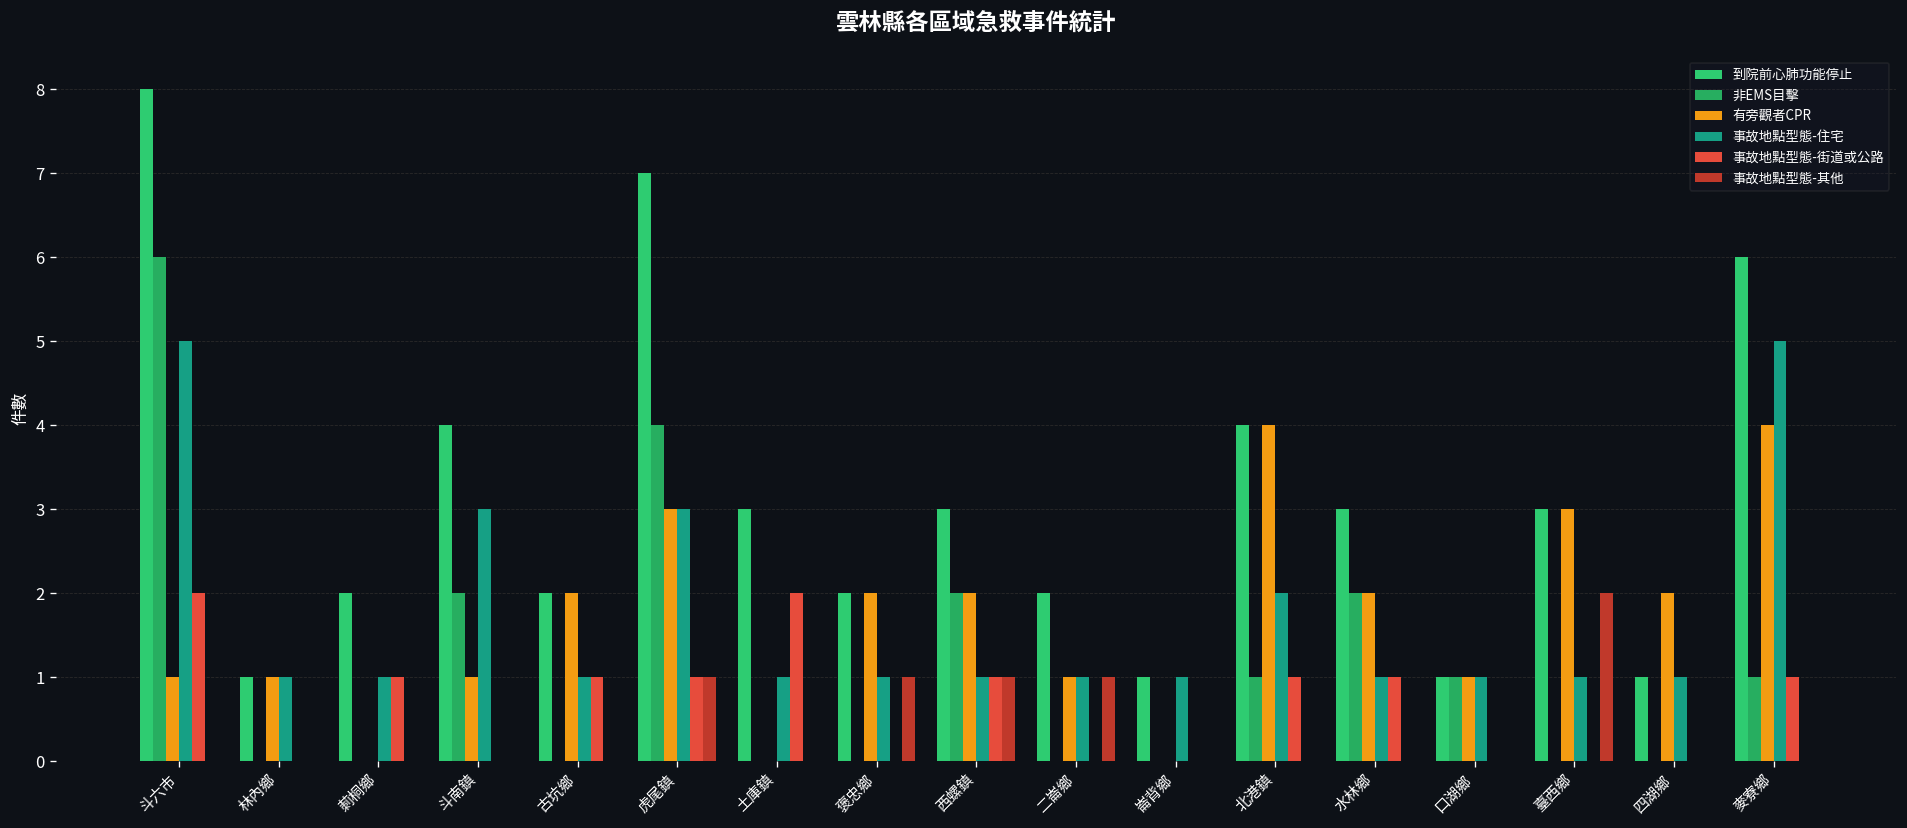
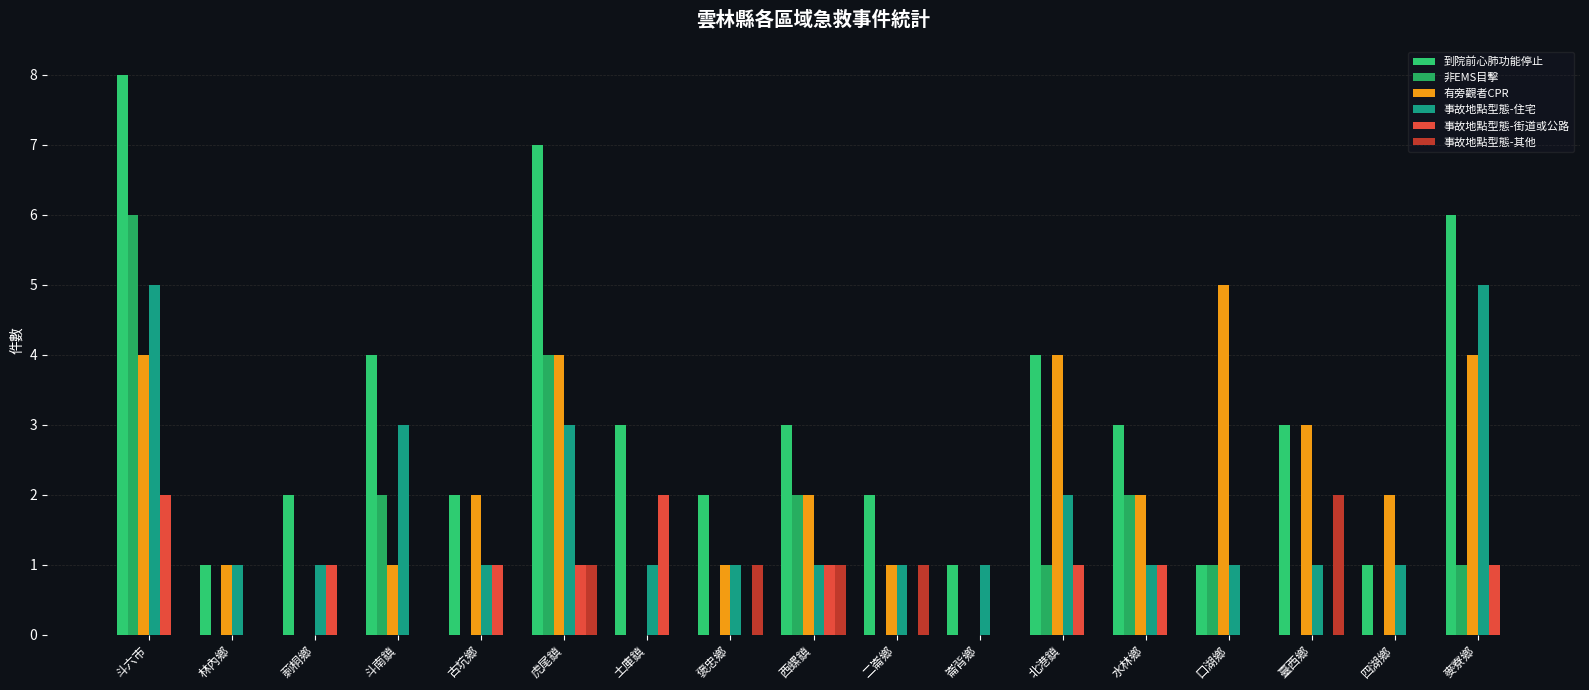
有旁觀者CPR, 斗六市: 1 -> 4
有旁觀者CPR, 虎尾鎮: 3 -> 4
有旁觀者CPR, 褒忠鄉: 2 -> 1
有旁觀者CPR, 口湖鄉: 1 -> 5
